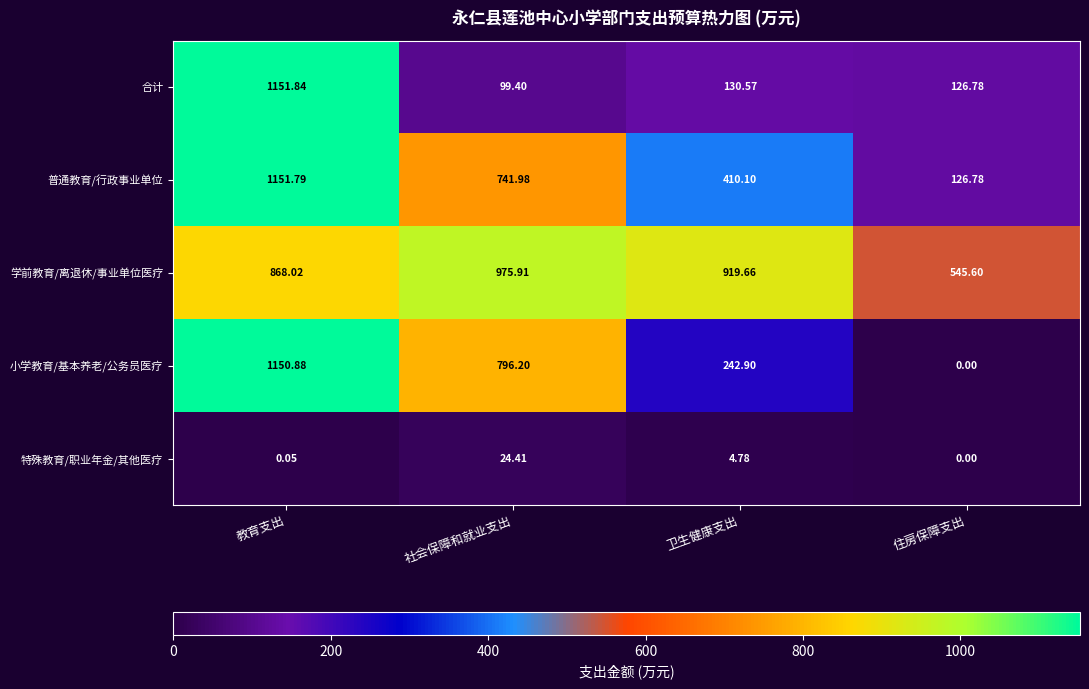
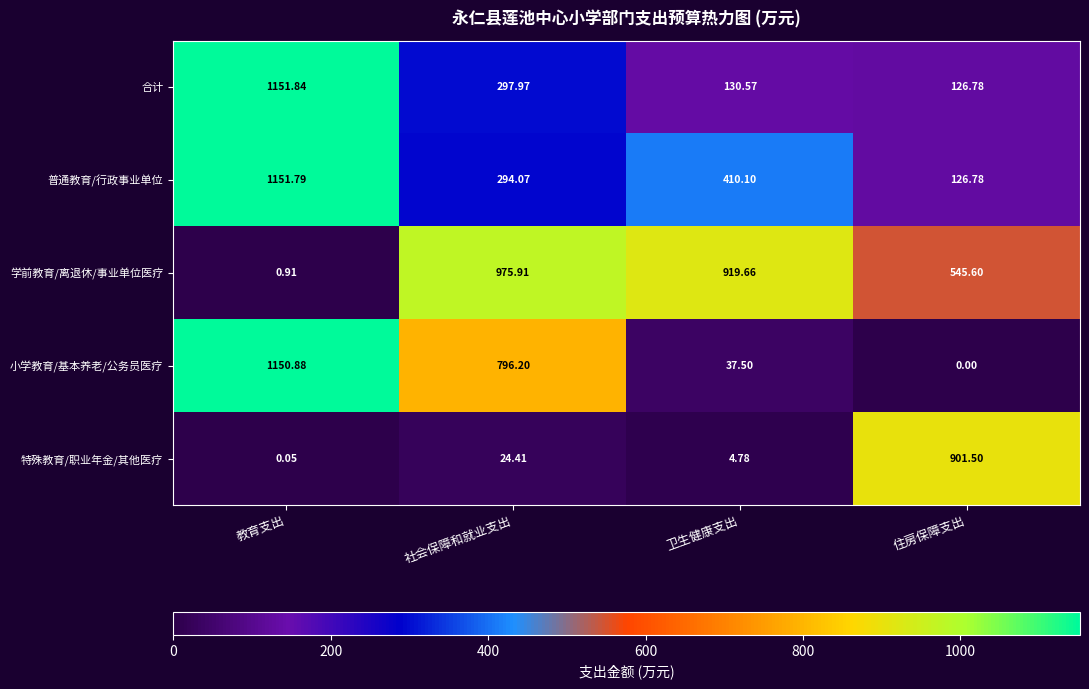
合计, 社会保障和就业支出: 99.40 -> 297.97
普通教育/行政事业单位, 社会保障和就业支出: 741.98 -> 294.07
学前教育/离退休/事业单位医疗, 教育支出: 868.02 -> 0.91
小学教育/基本养老/公务员医疗, 卫生健康支出: 242.90 -> 37.50
特殊教育/职业年金/其他医疗, 住房保障支出: 0.00 -> 901.50
